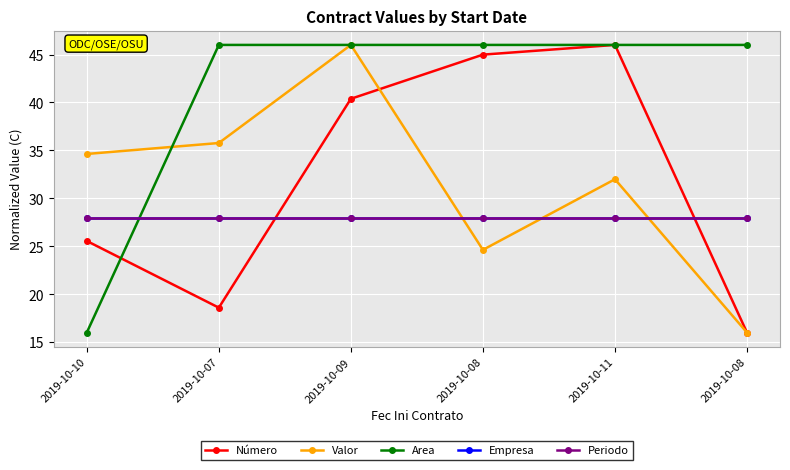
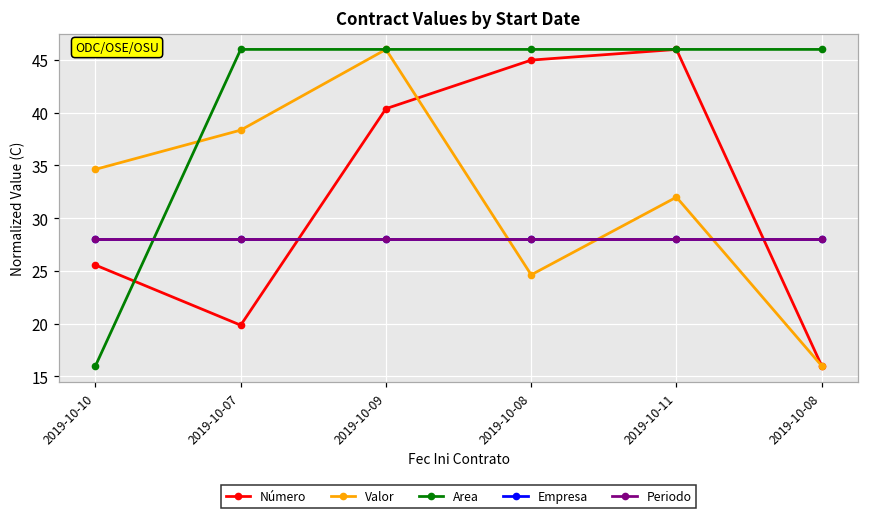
Número, 2019-10-07: 19 -> 20
Valor, 2019-10-07: 36 -> 38
